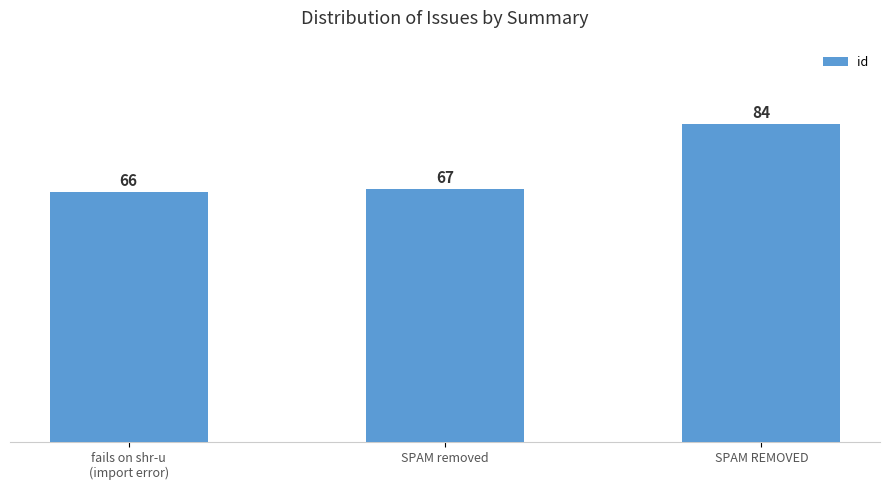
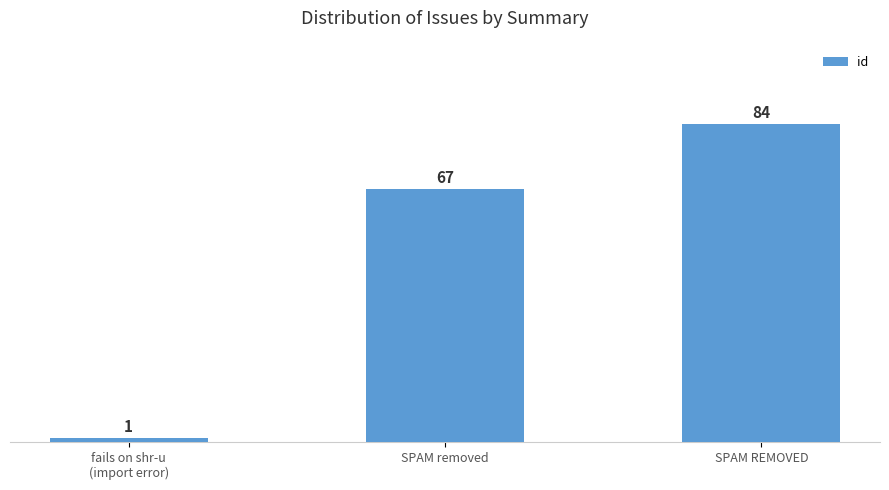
fails on shr-u (import error): 66 -> 1
